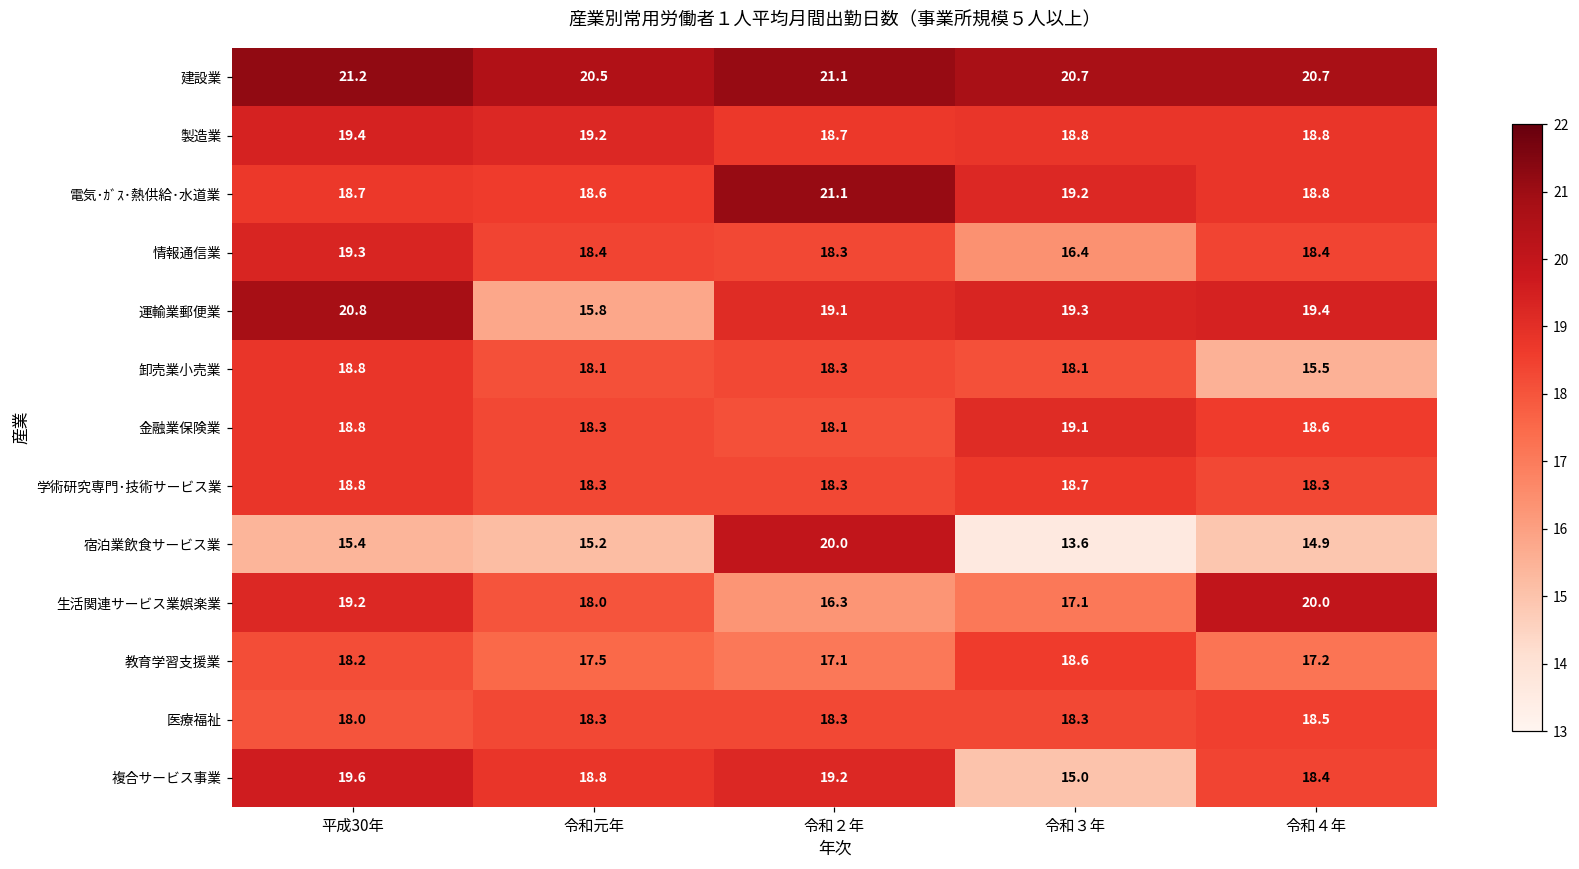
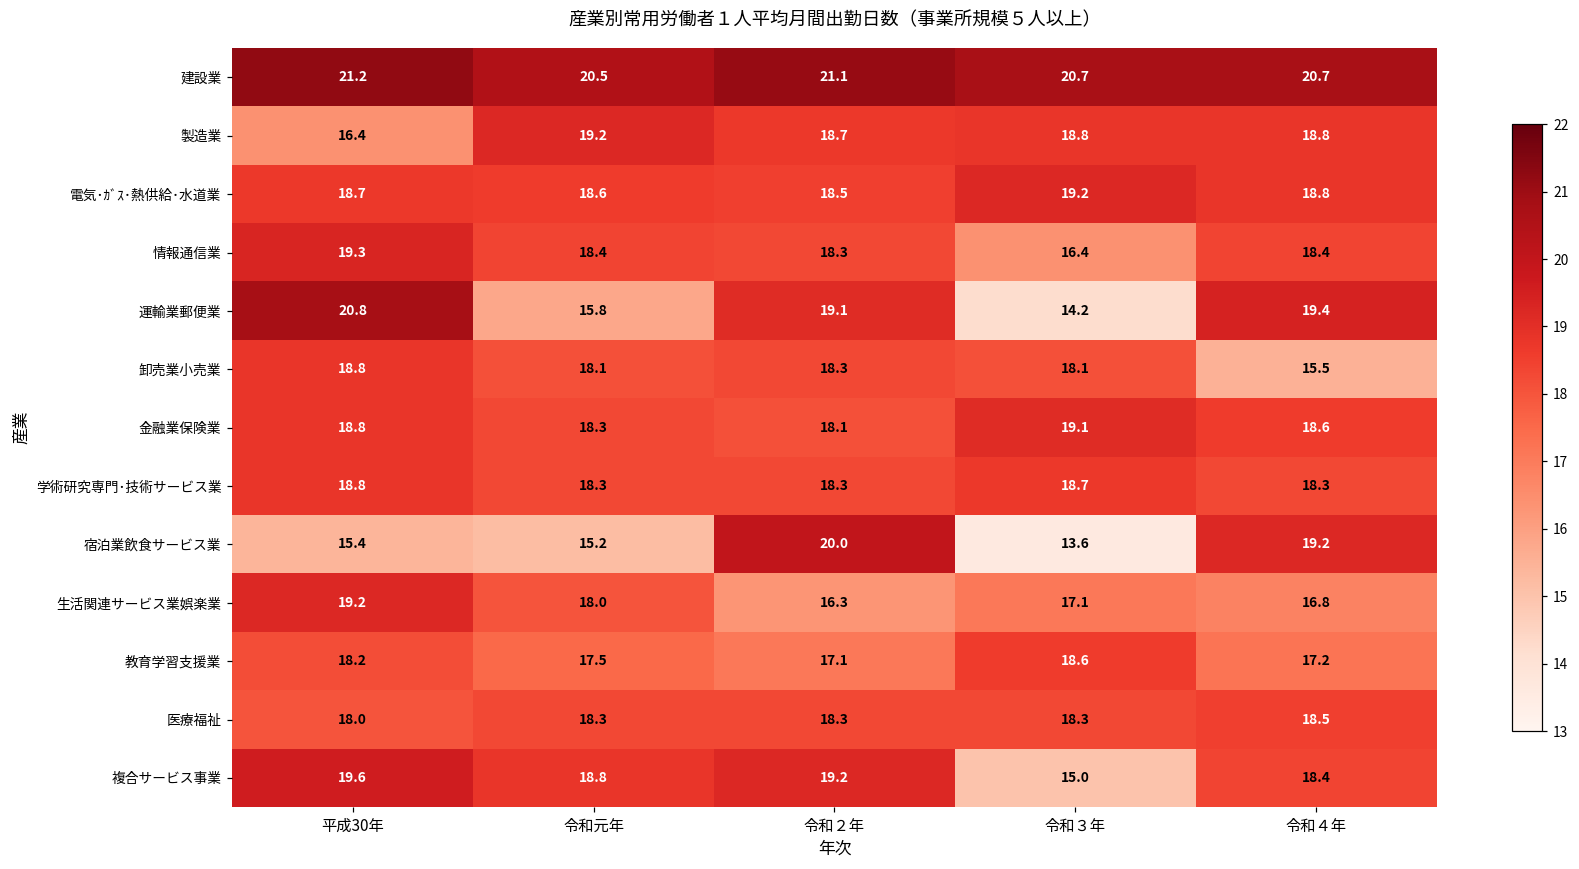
製造業, 平成30年: 19.4 -> 16.4
電気･ｶﾞｽ･熱供給･水道業, 令和２年: 21.1 -> 18.5
運輸業郵便業, 令和３年: 19.3 -> 14.2
宿泊業飲食サービス業, 令和４年: 14.9 -> 19.2
生活関連サービス業娯楽業, 令和４年: 20.0 -> 16.8
